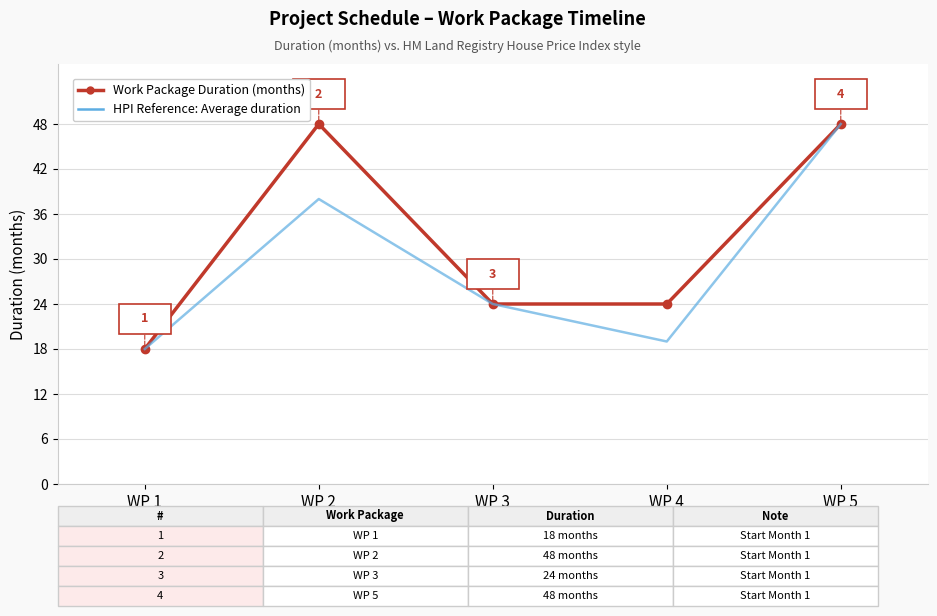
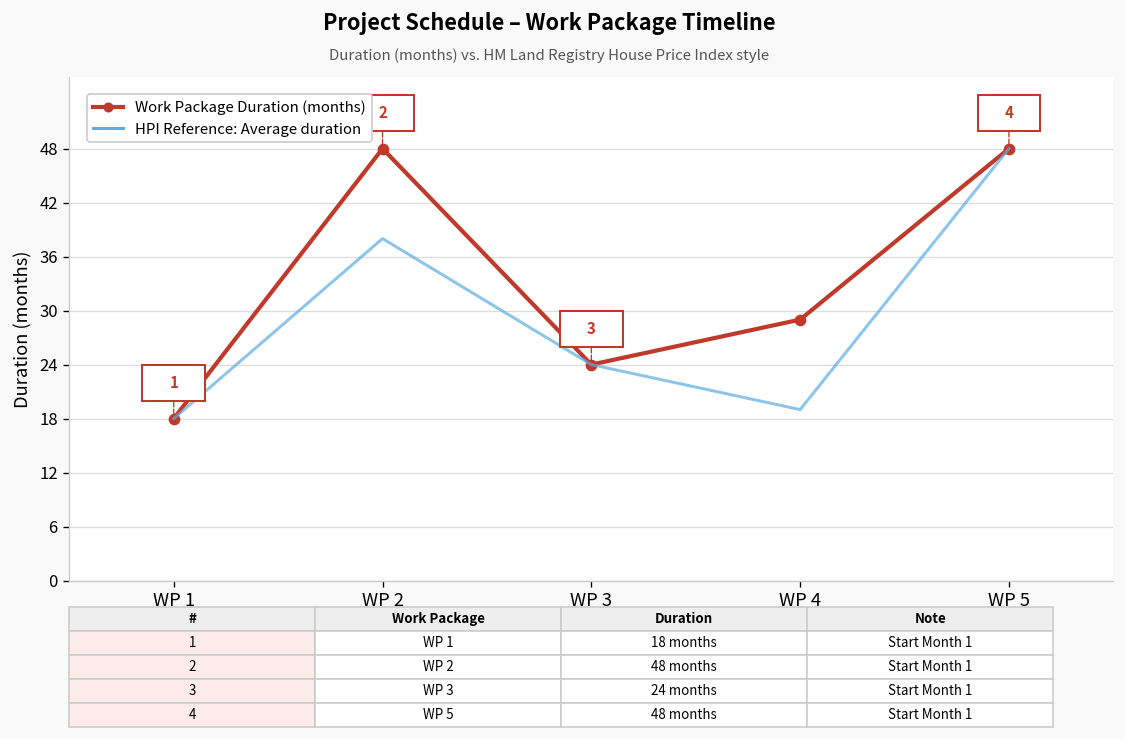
Work Package Duration (months), WP 4: 24 -> 29
